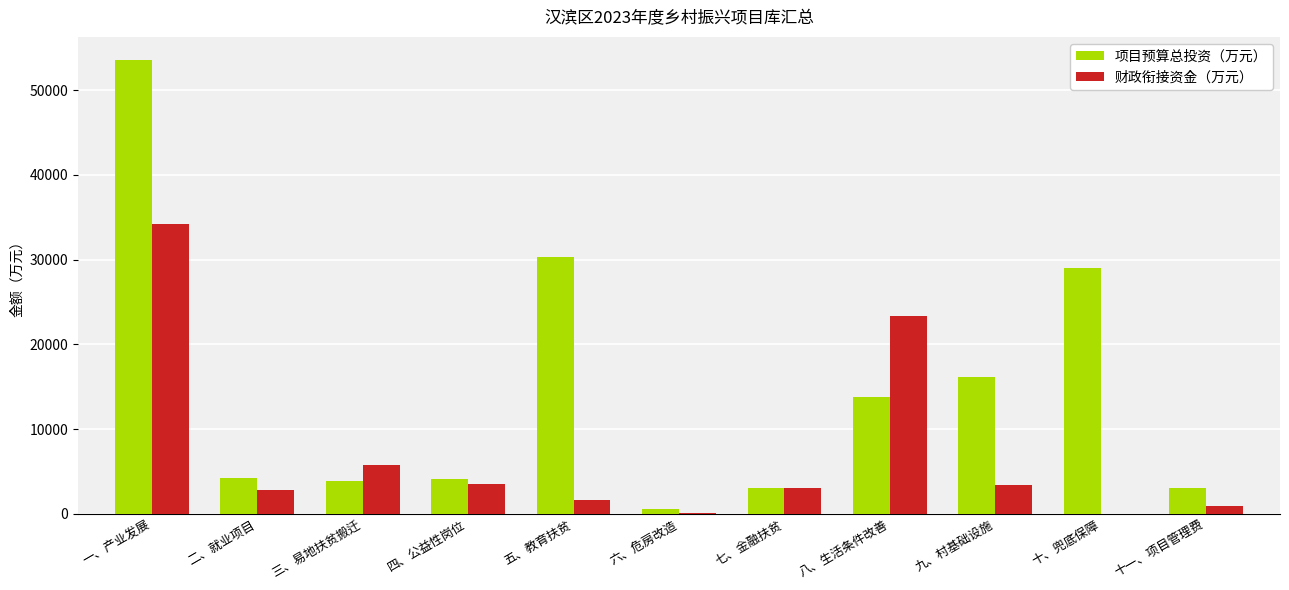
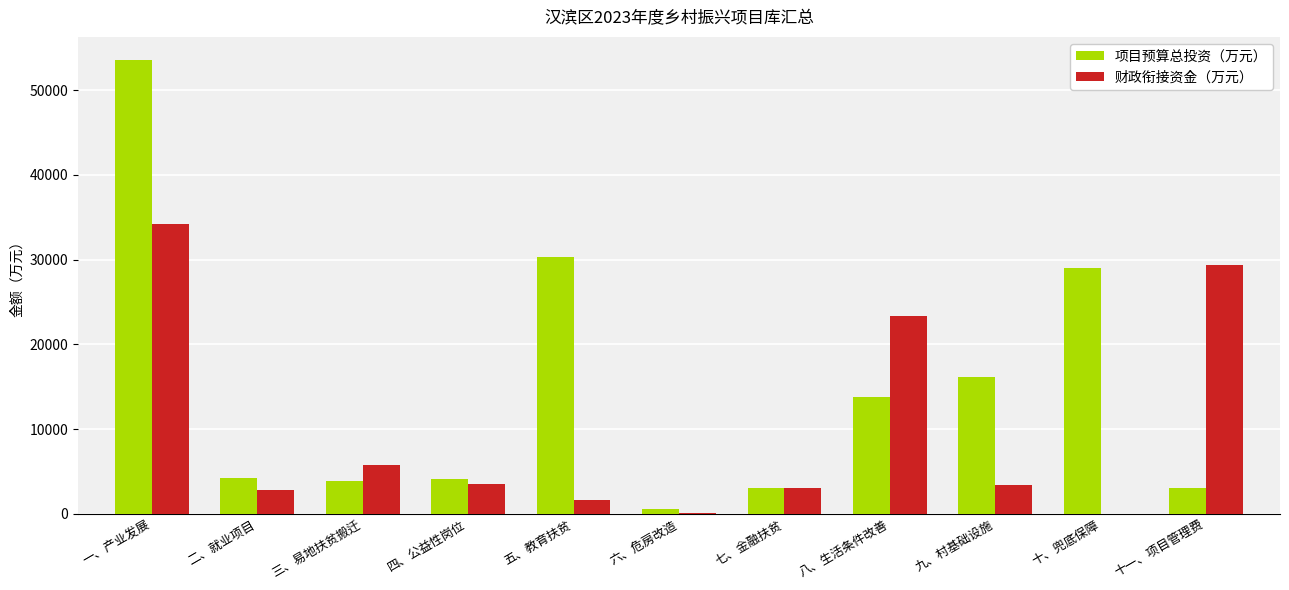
财政衔接资金（万元）, 十一、项目管理费: 1000 -> 29000
